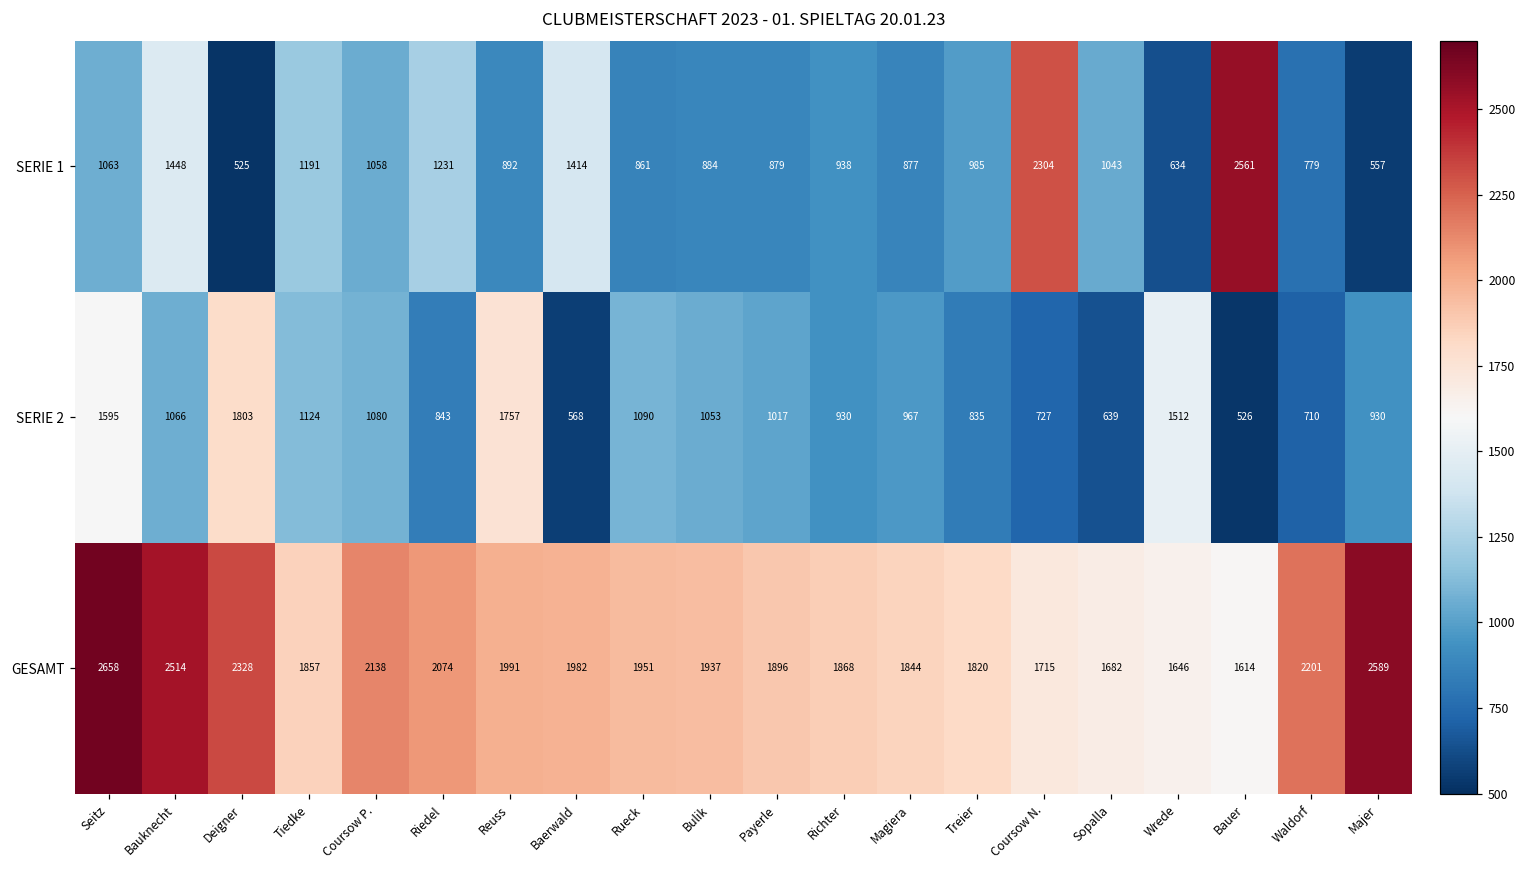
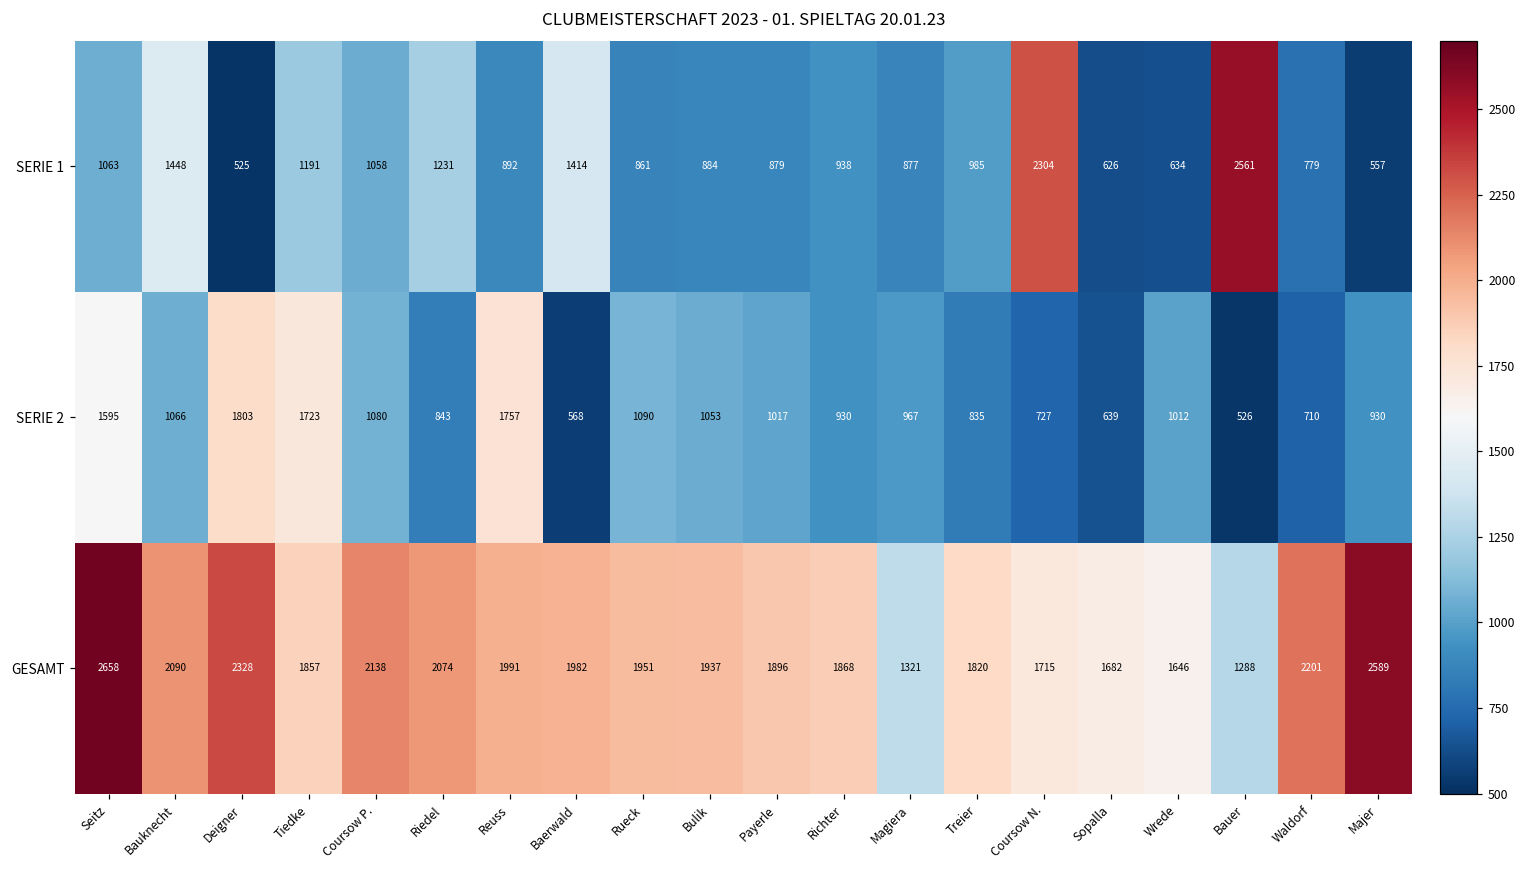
SERIE 1, Sopalla: 1043 -> 626
SERIE 2, Tiedke: 1124 -> 1723
SERIE 2, Wrede: 1512 -> 1012
GESAMT, Bauknecht: 2514 -> 2090
GESAMT, Magiera: 1844 -> 1321
GESAMT, Bauer: 1614 -> 1288
